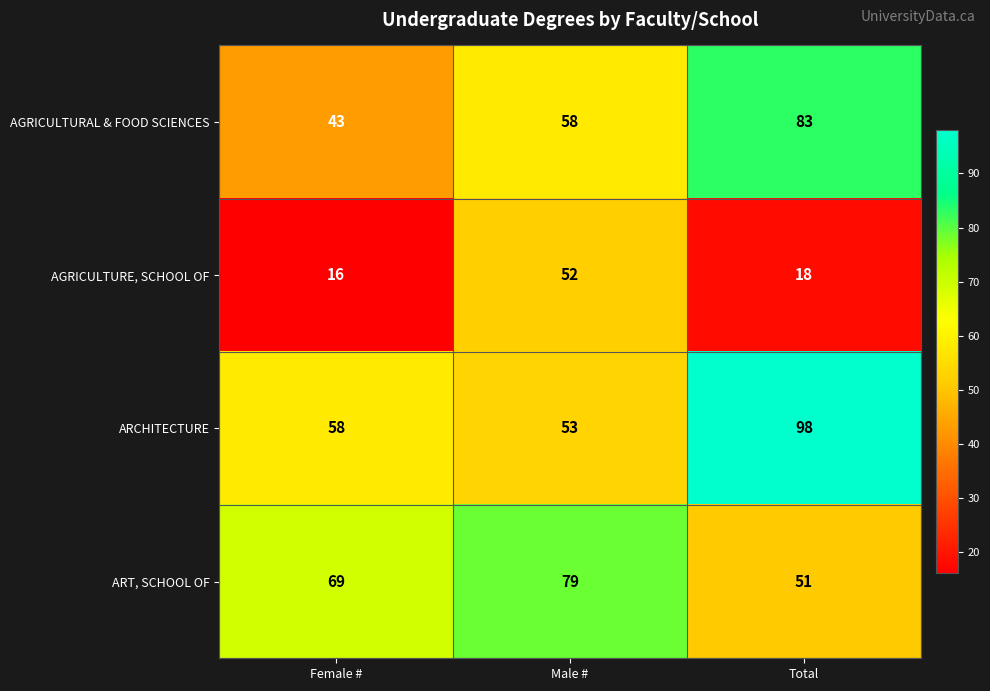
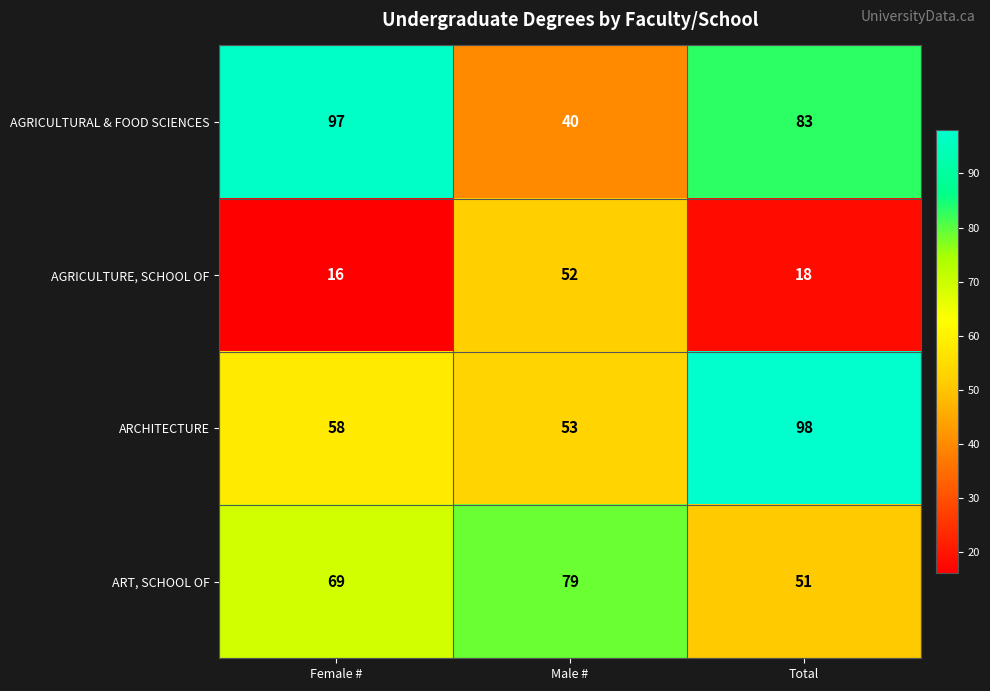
AGRICULTURAL & FOOD SCIENCES, Female #: 43 -> 97
AGRICULTURAL & FOOD SCIENCES, Male #: 58 -> 40
